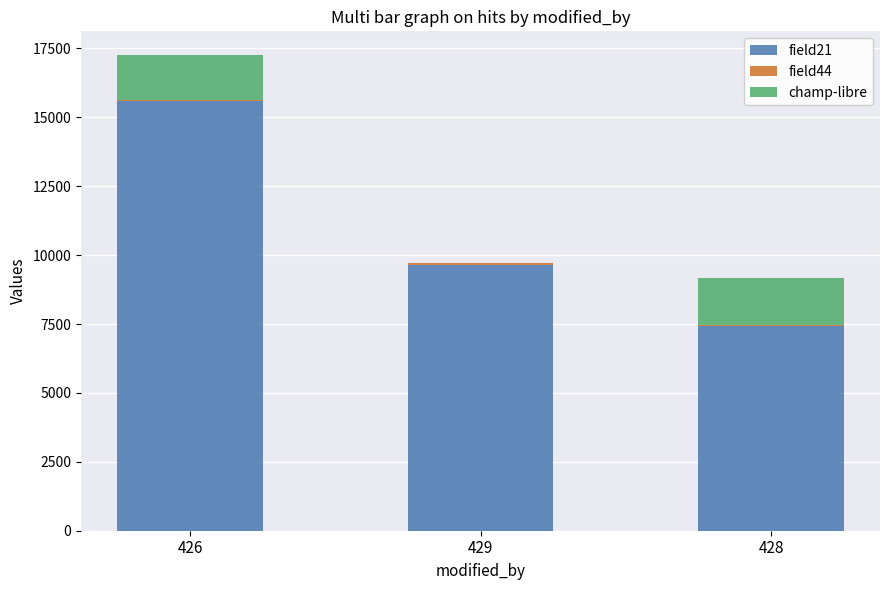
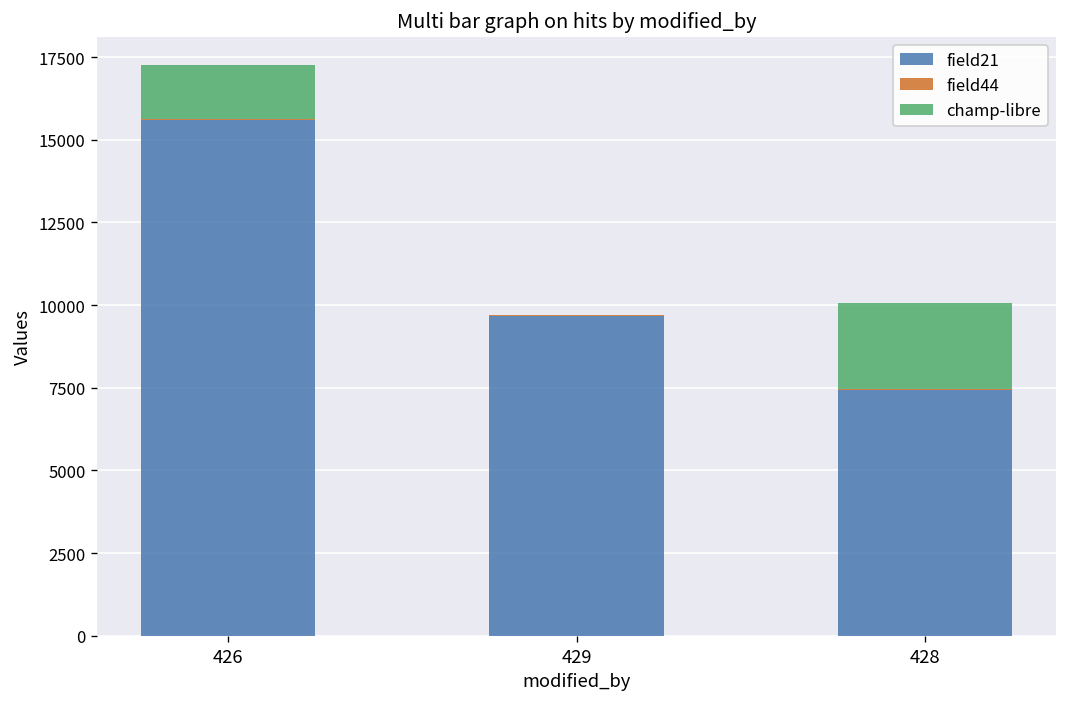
champ-libre, 428: 1700 -> 2600
